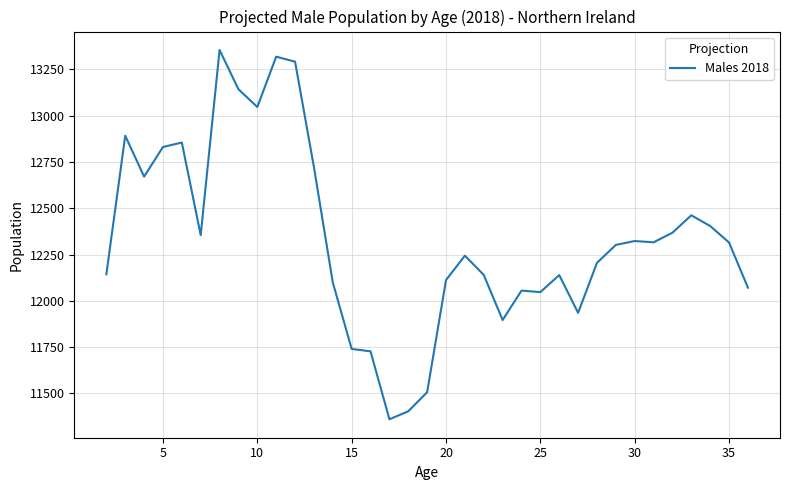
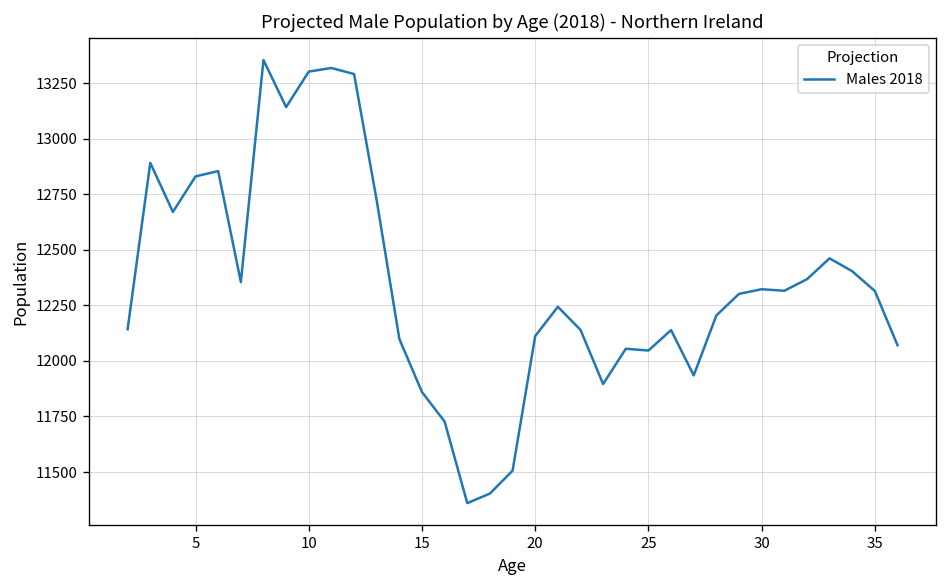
10: 13050 -> 13300
15: 11740 -> 11860
